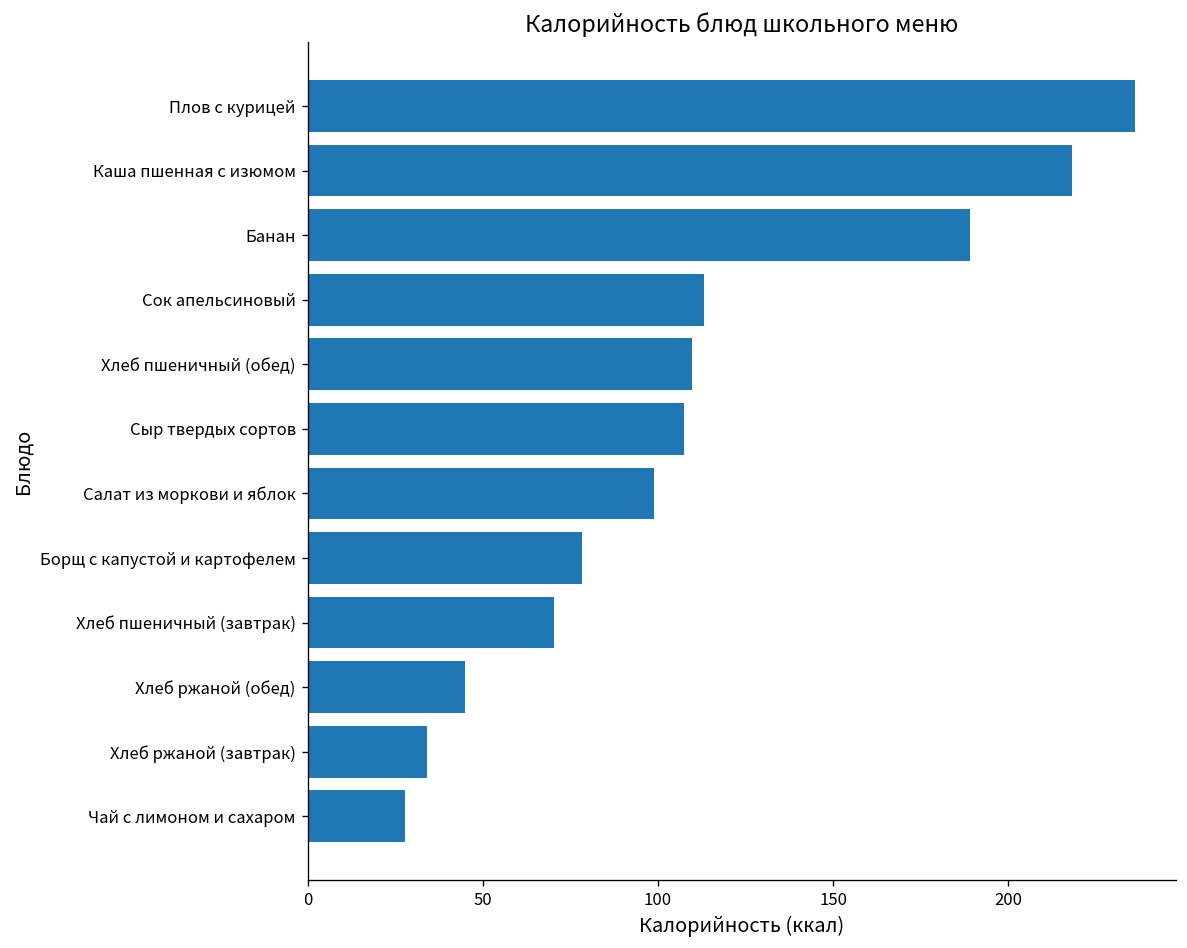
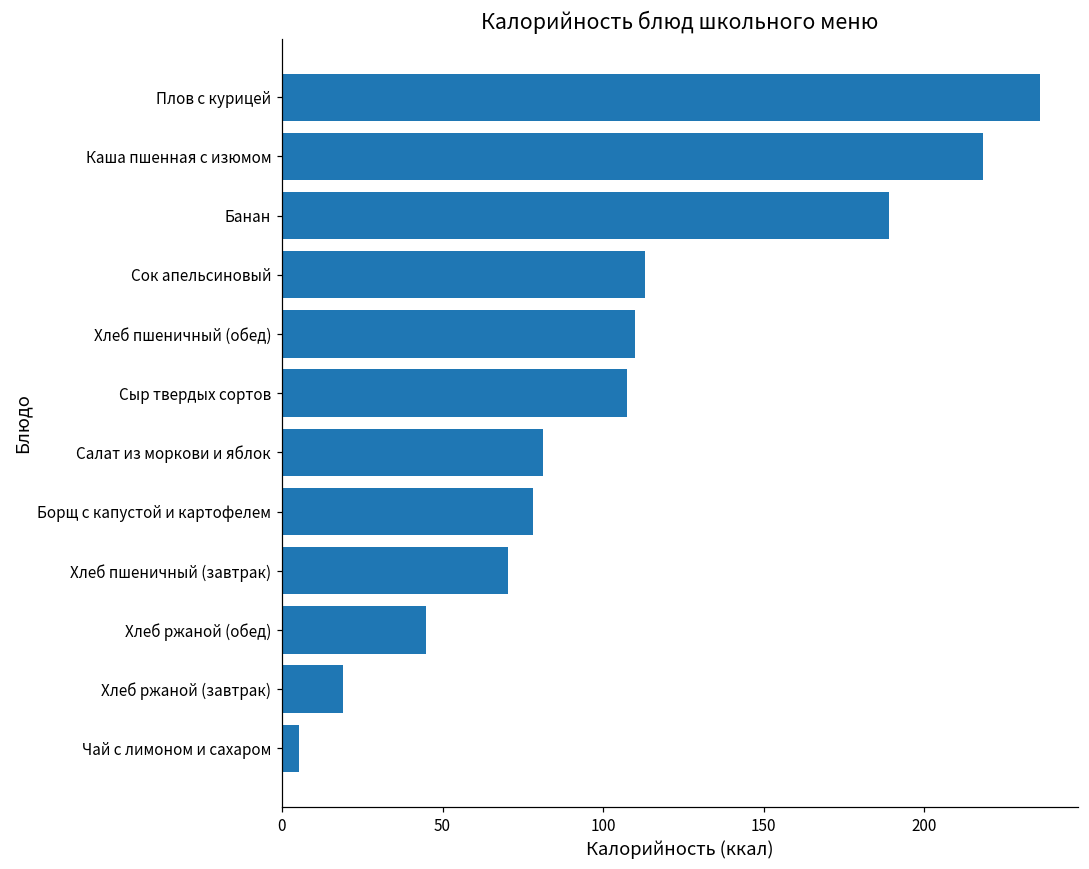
Салат из моркови и яблок: 99 -> 81
Хлеб ржаной (завтрак): 34 -> 19
Чай с лимоном и сахаром: 28 -> 5
